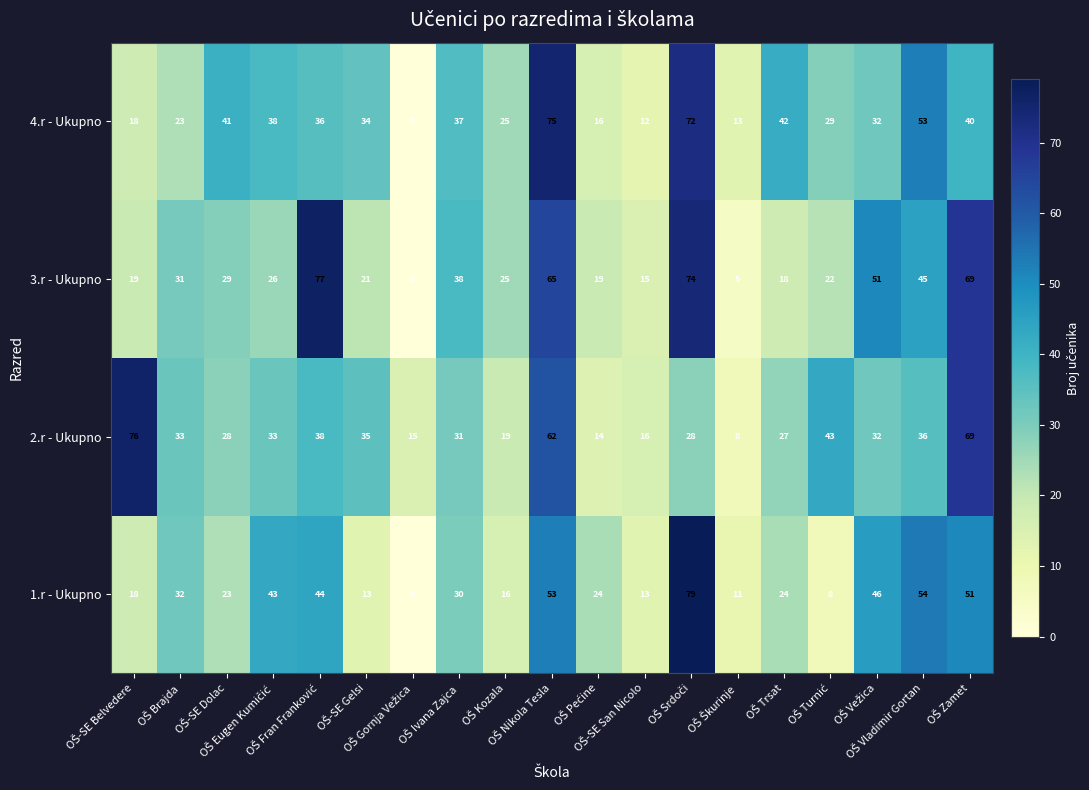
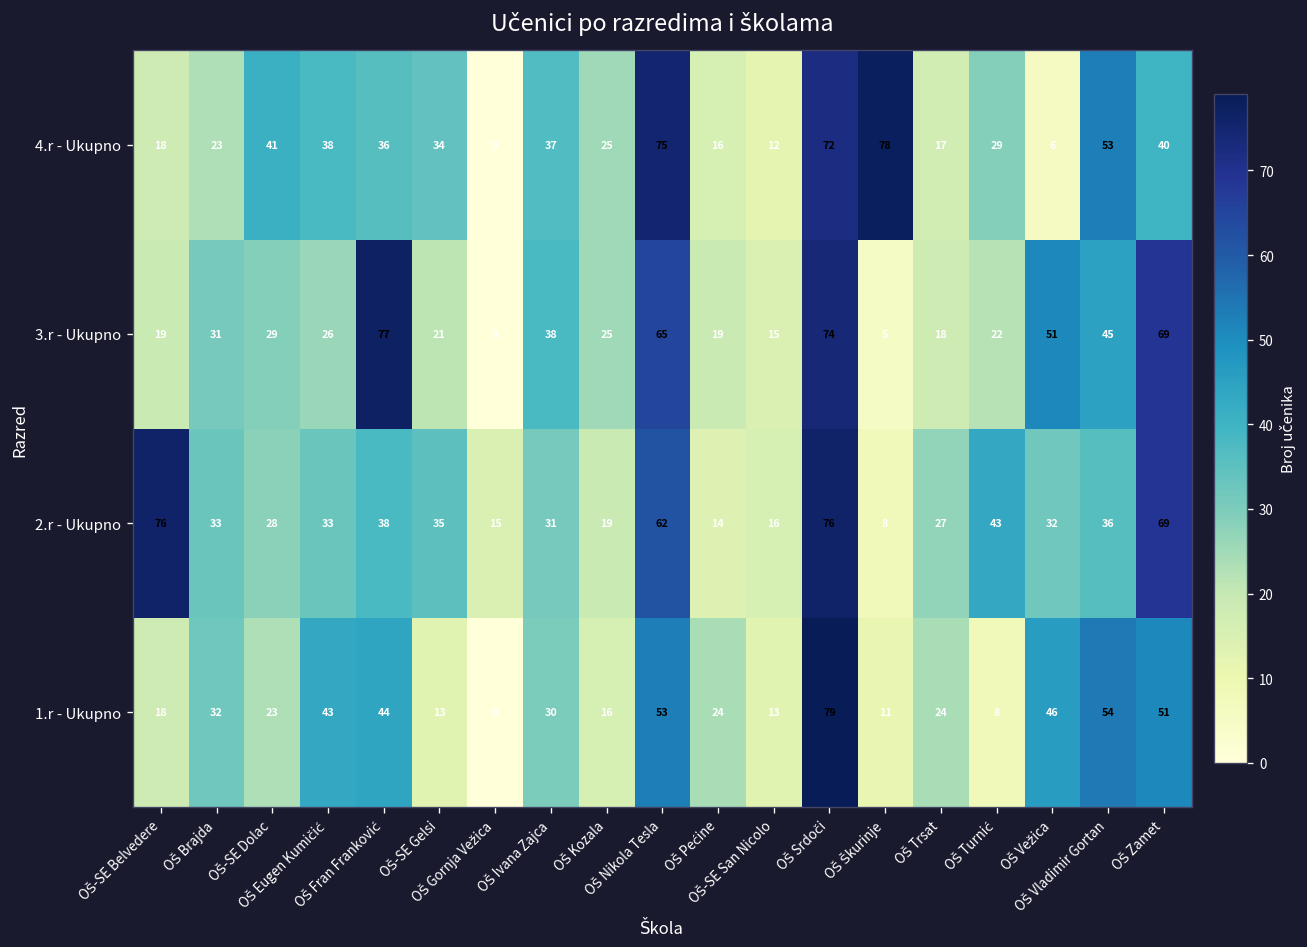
4.r - Ukupno, OŠ Škurinje: 13 -> 78
4.r - Ukupno, OŠ Trsat: 42 -> 17
4.r - Ukupno, OŠ Vežica: 32 -> 6
2.r - Ukupno, OŠ Srdoči: 28 -> 76
